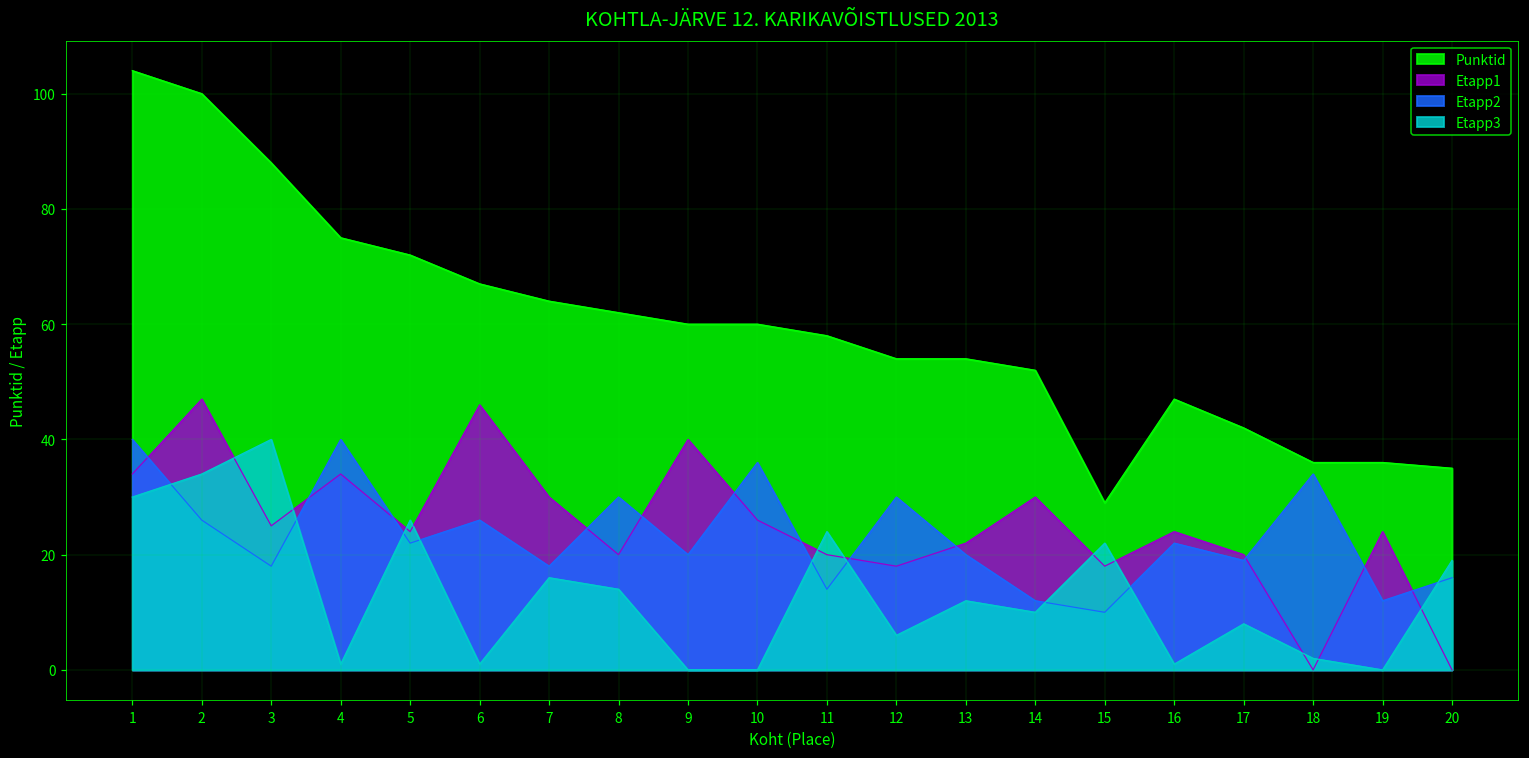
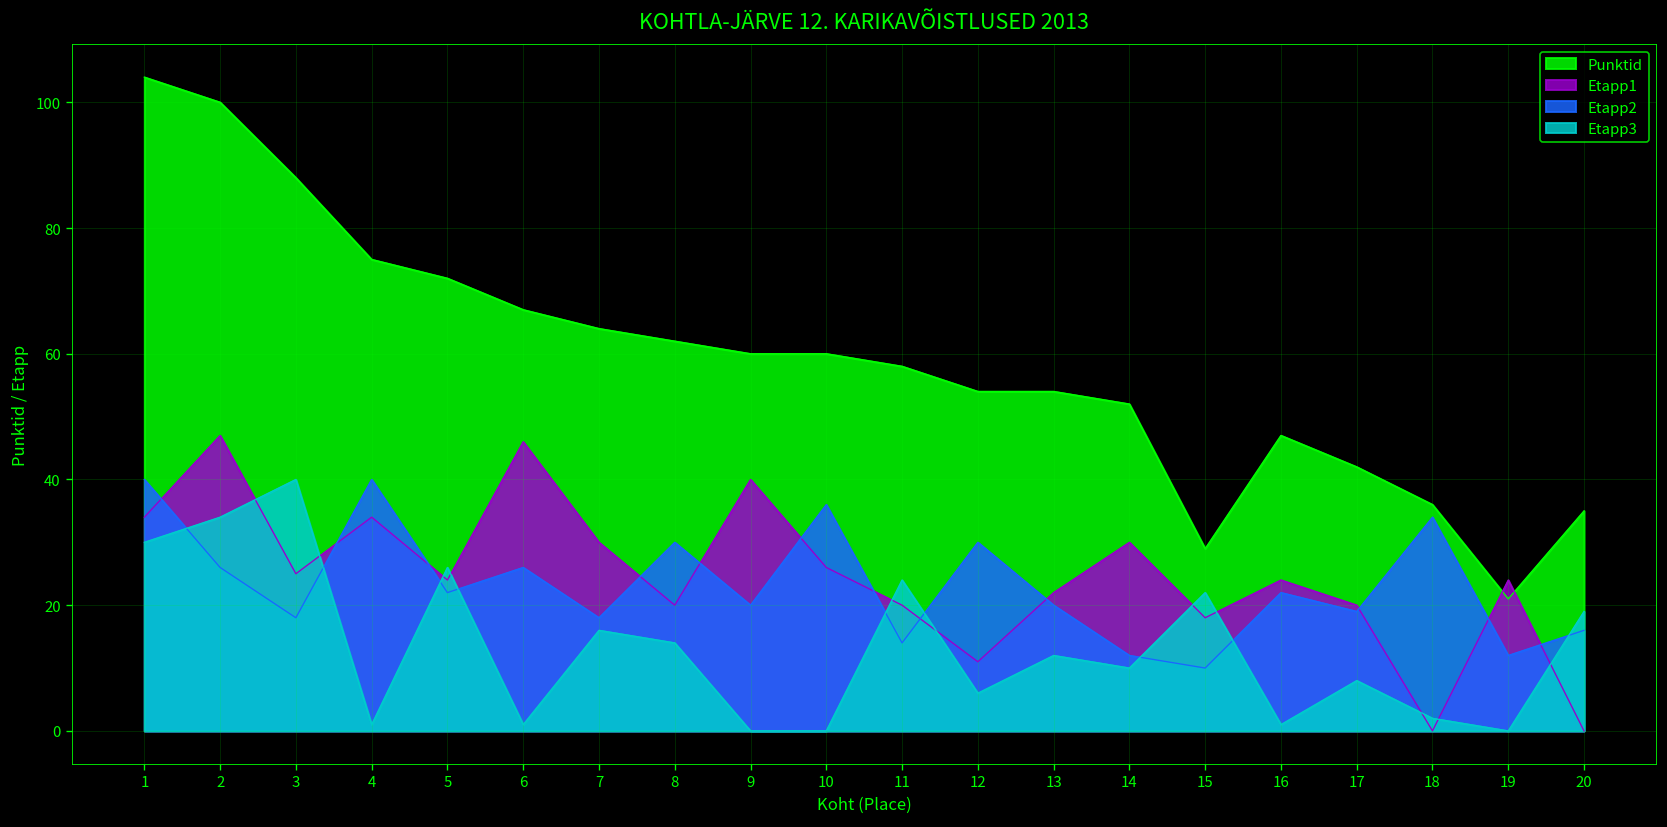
Etapp1, 12: 18 -> 11
Punktid, 19: 36 -> 21
